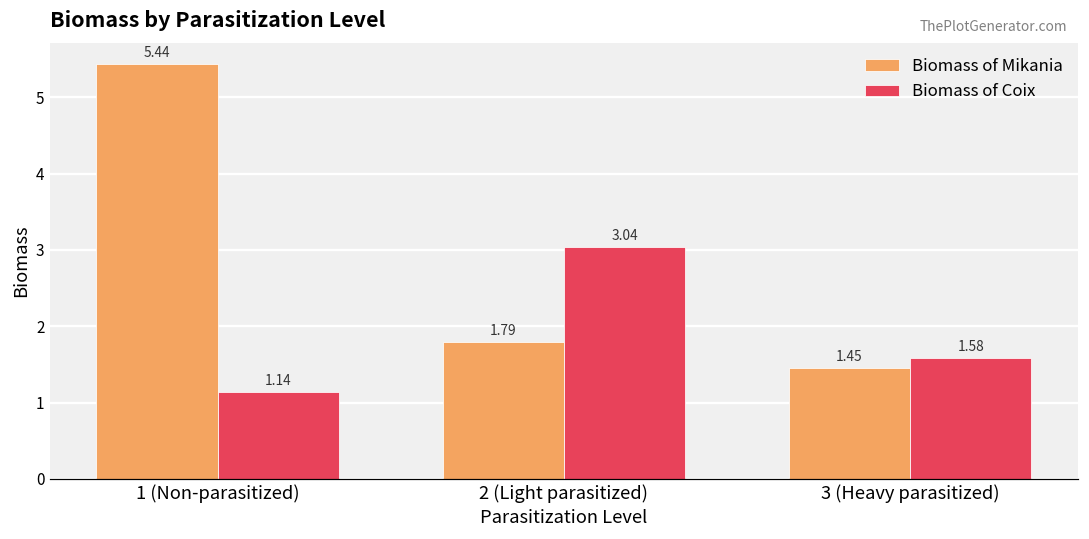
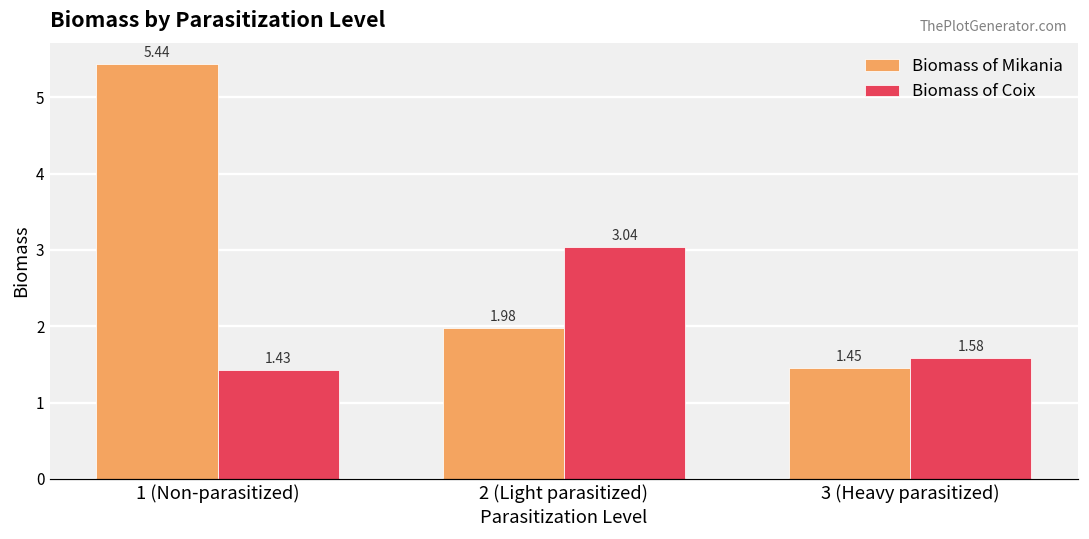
Biomass of Coix, 1 (Non-parasitized): 1.14 -> 1.43
Biomass of Mikania, 2 (Light parasitized): 1.79 -> 1.98
